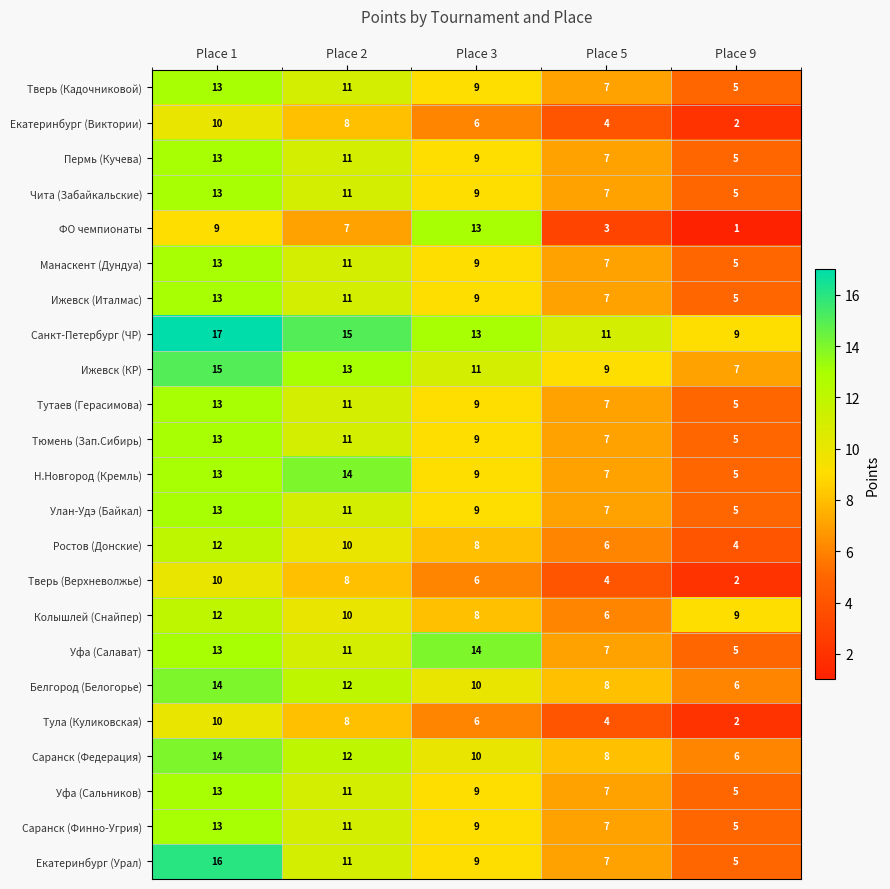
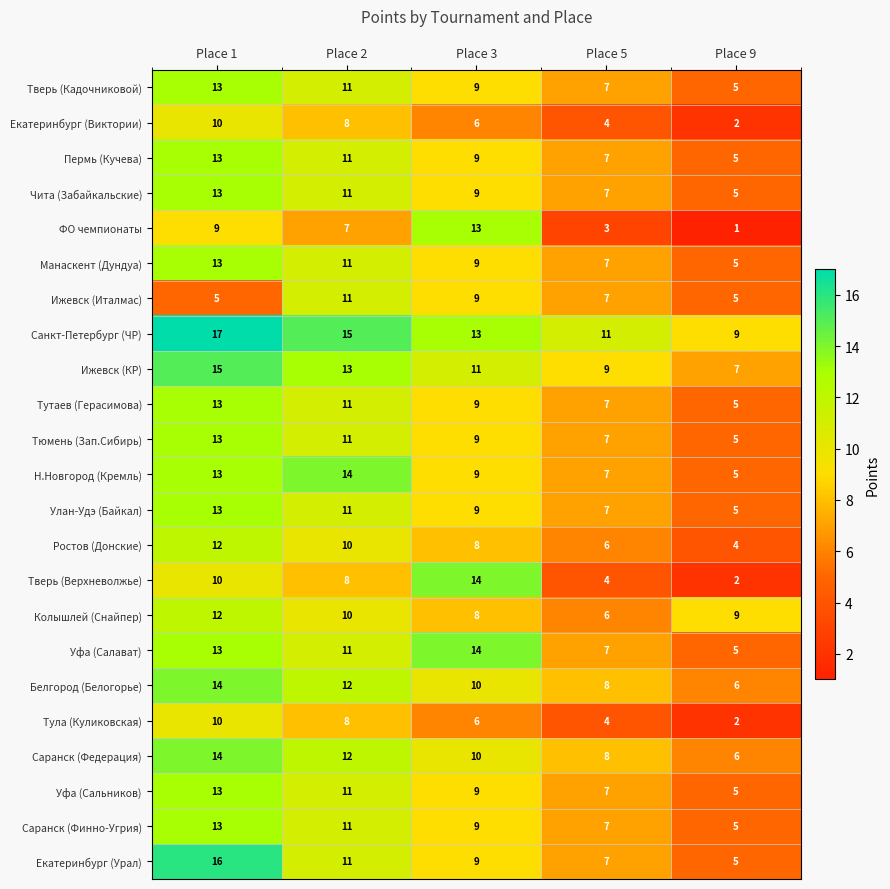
Ижевск (Италмас), Place 1: 13 -> 5
Тверь (Верхневолжье), Place 3: 6 -> 14
